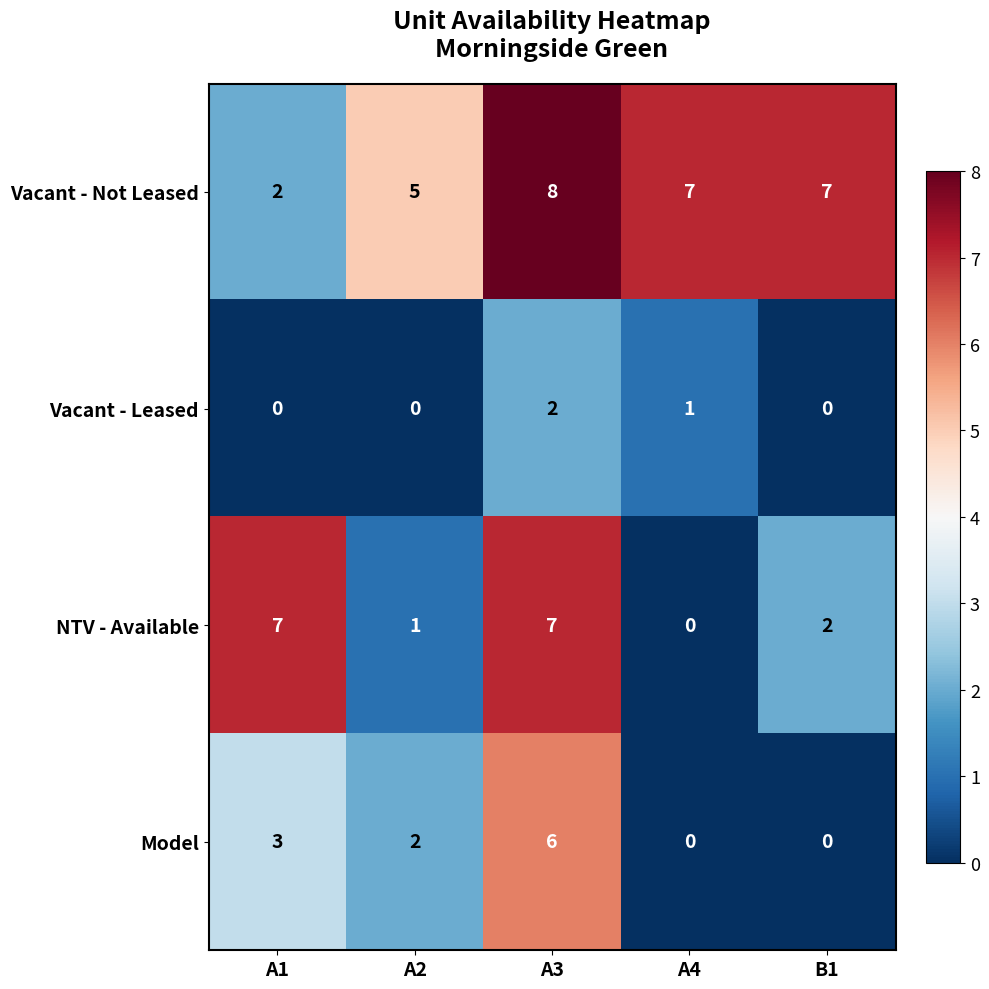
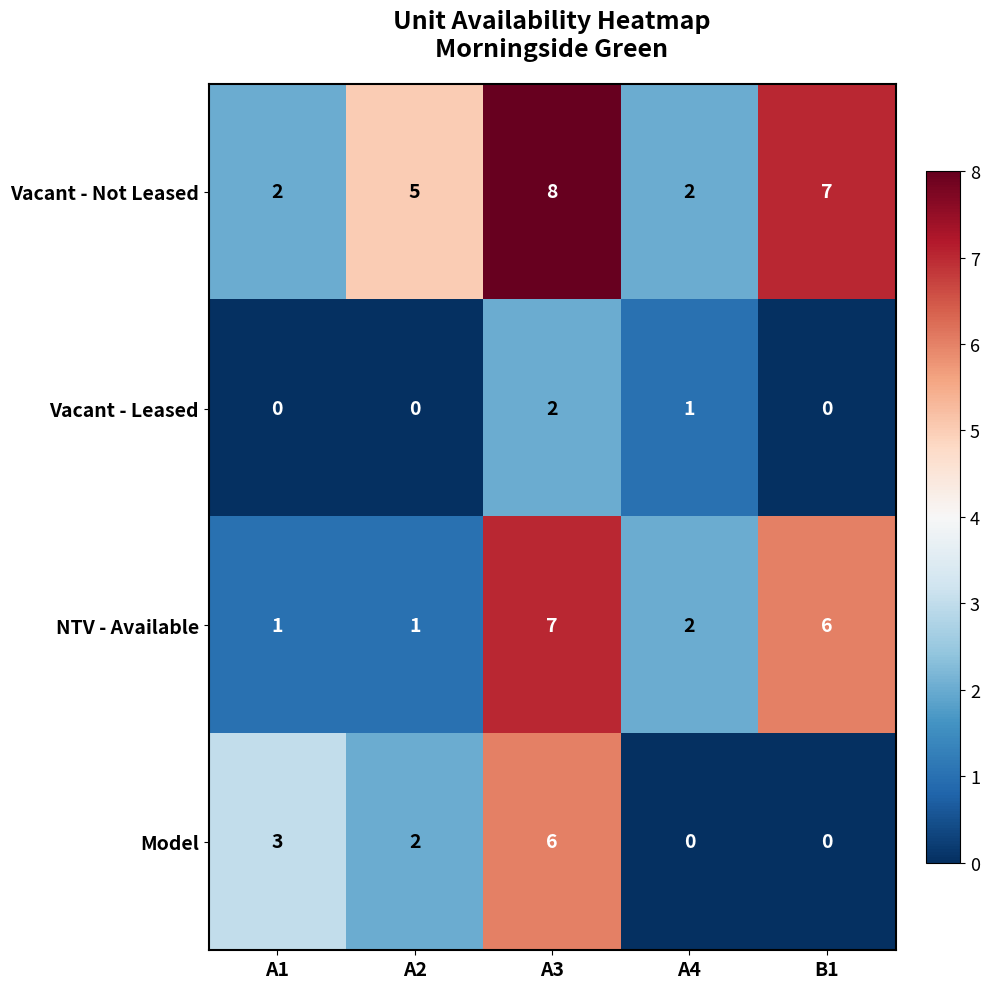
Vacant - Not Leased, A4: 7 -> 2
NTV - Available, A1: 7 -> 1
NTV - Available, A4: 0 -> 2
NTV - Available, B1: 2 -> 6
